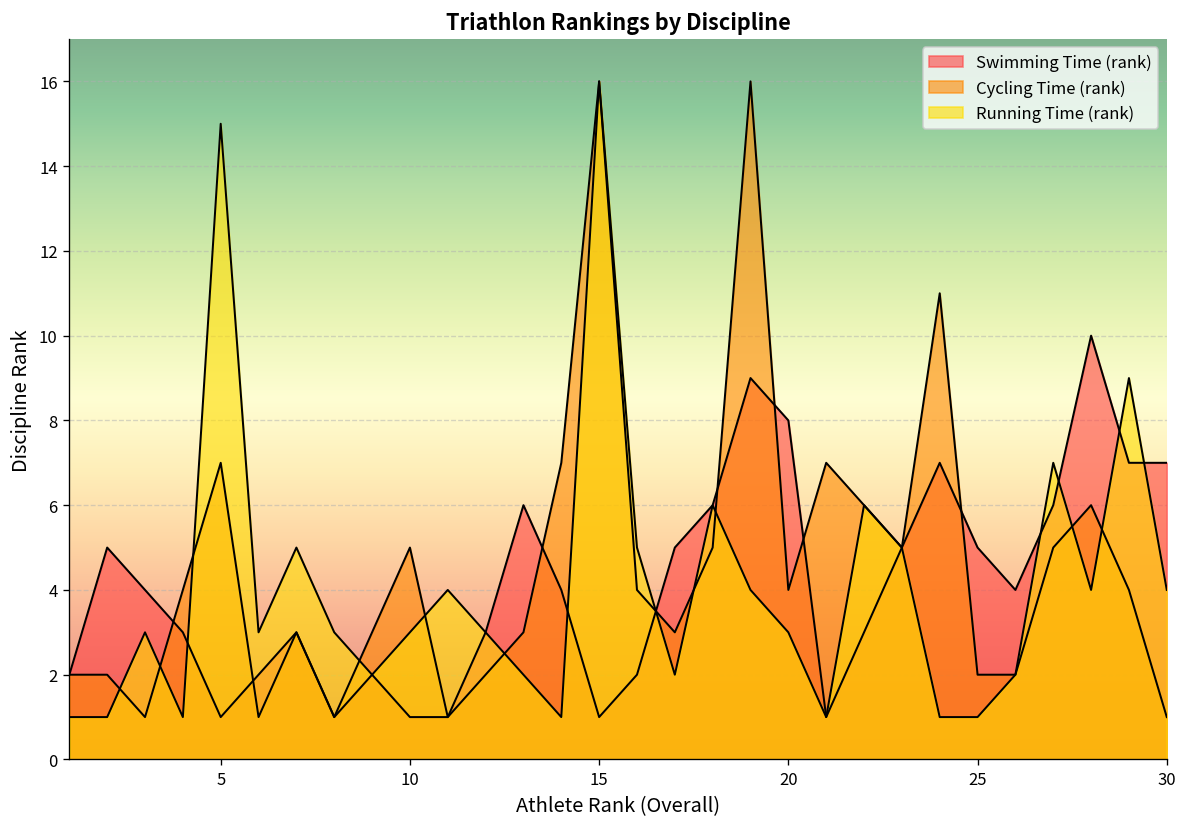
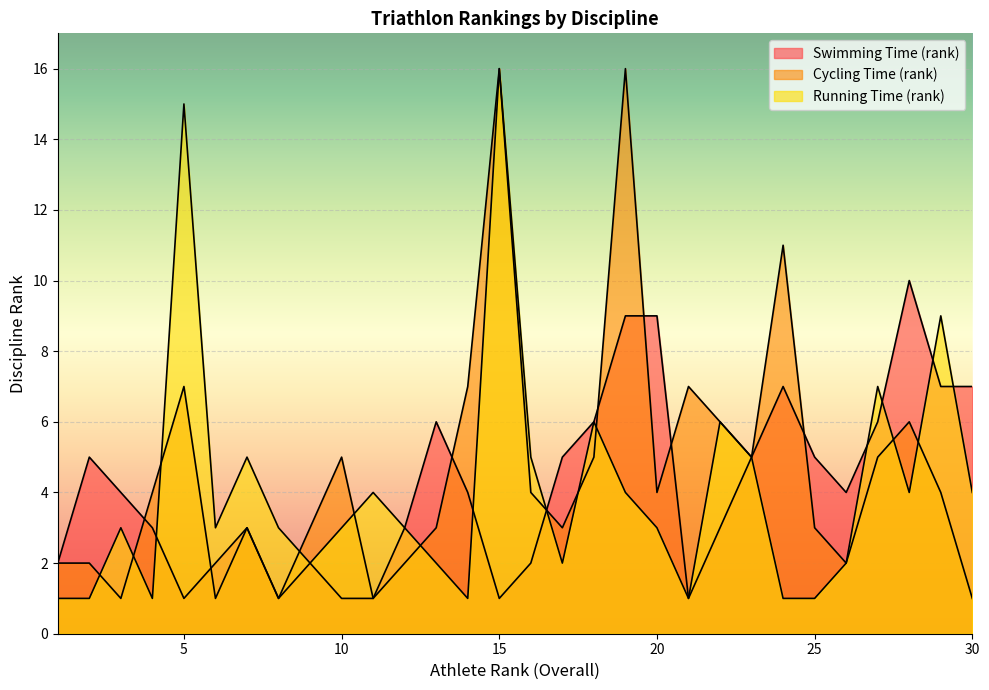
Swimming Time (rank), 20: 8 -> 9
Cycling Time (rank), 25: 2 -> 3
